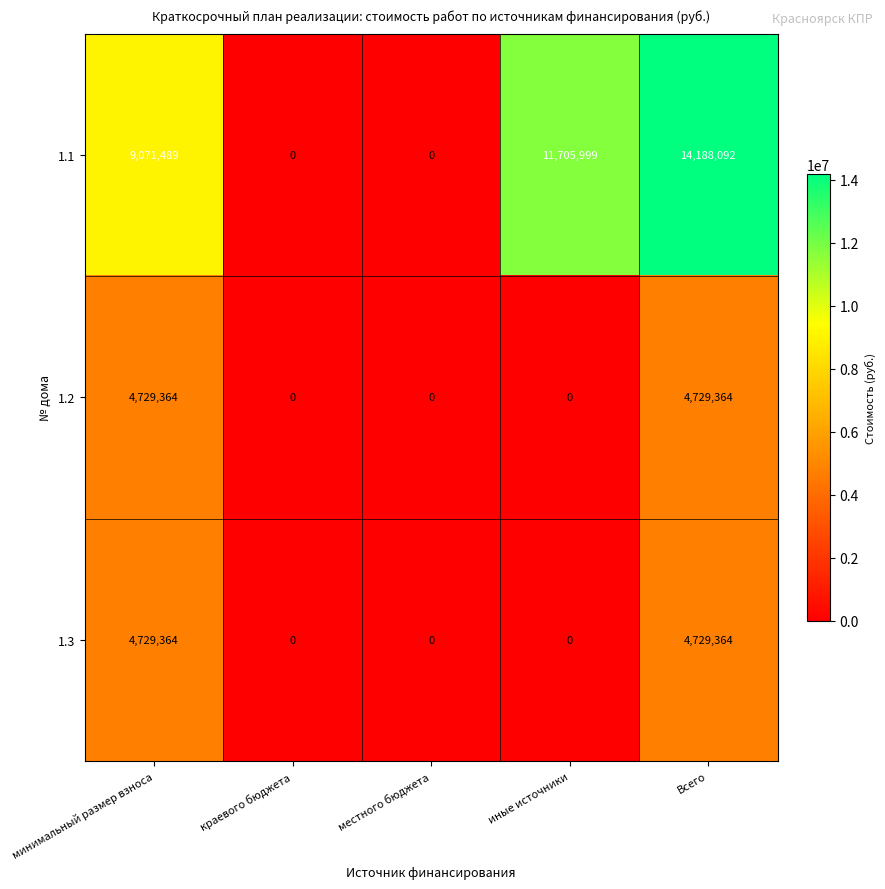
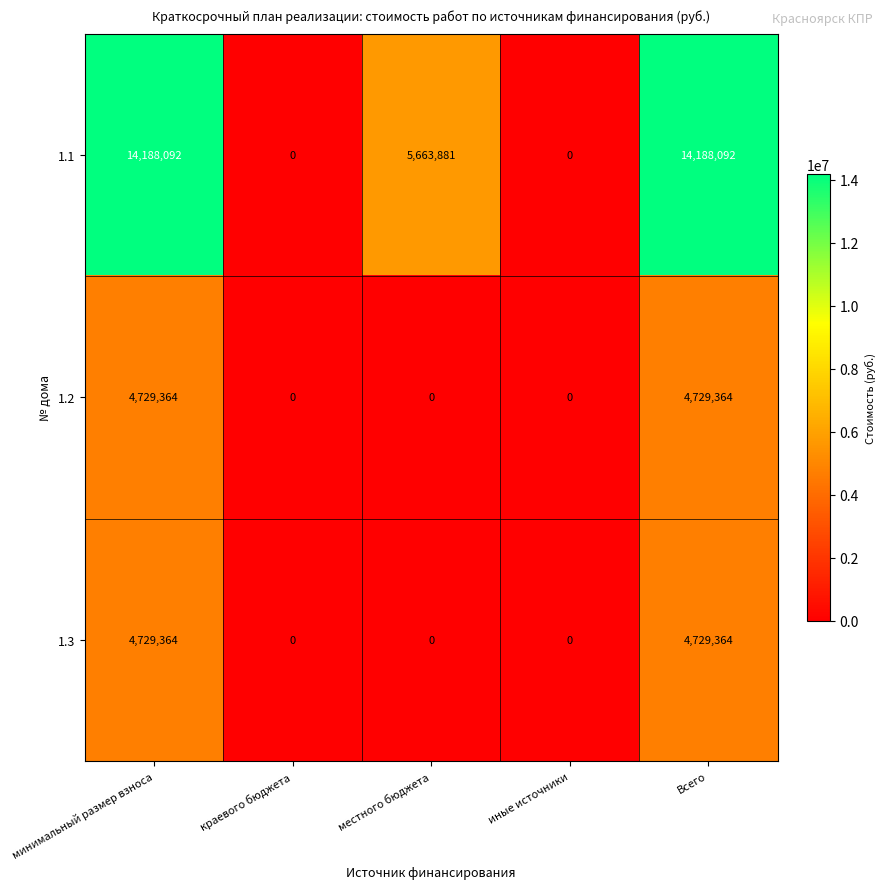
1.1, минимальный размер взноса: 9,071,489 -> 14,188,092
1.1, местного бюджета: 0 -> 5,663,881
1.1, иные источники: 11,705,999 -> 0
